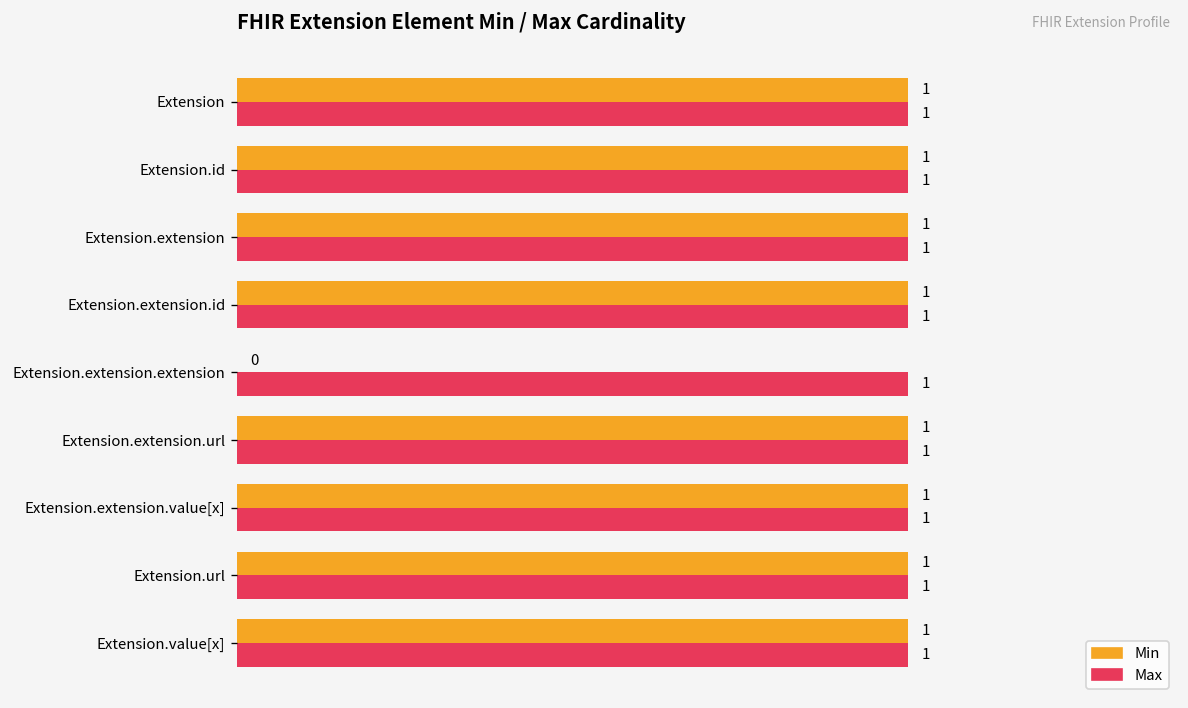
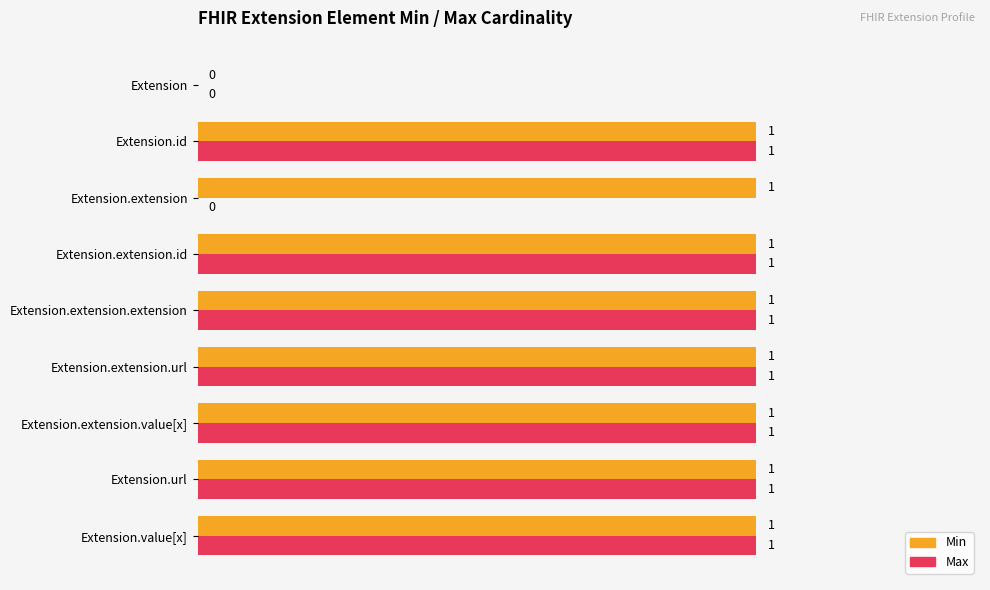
Min, Extension: 1 -> 0
Max, Extension: 1 -> 0
Max, Extension.extension: 1 -> 0
Min, Extension.extension.extension: 0 -> 1
